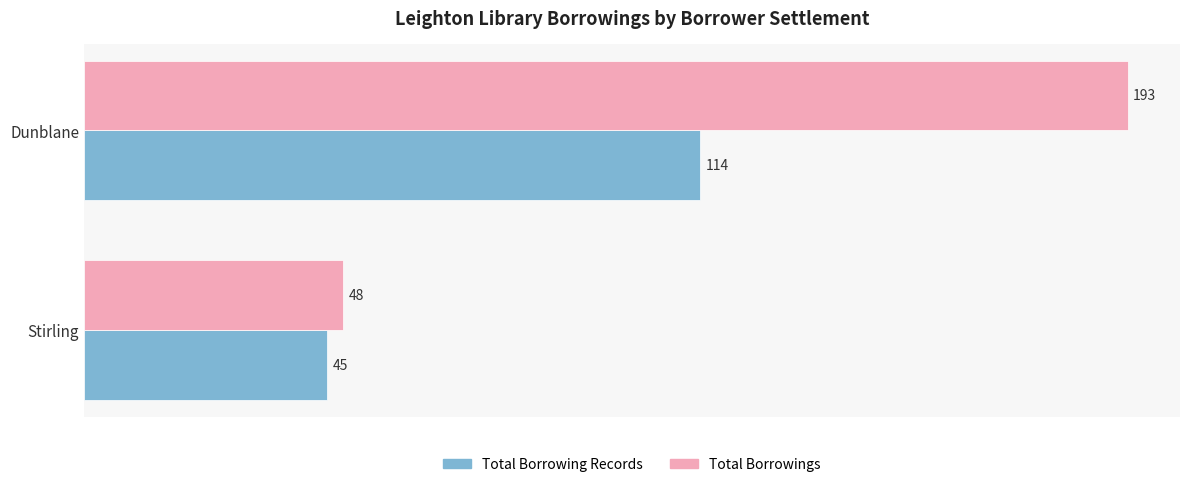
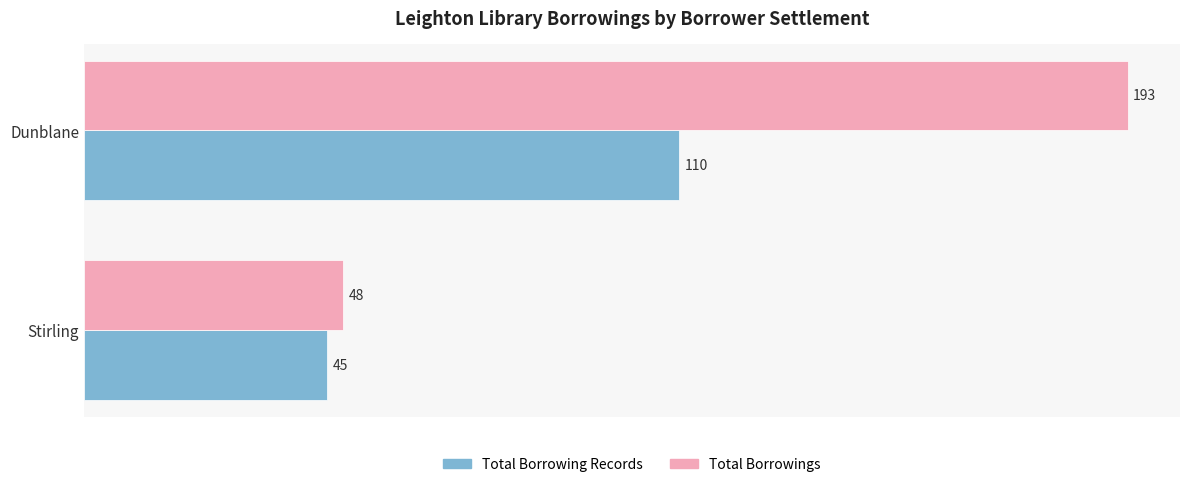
Total Borrowing Records, Dunblane: 114 -> 110
